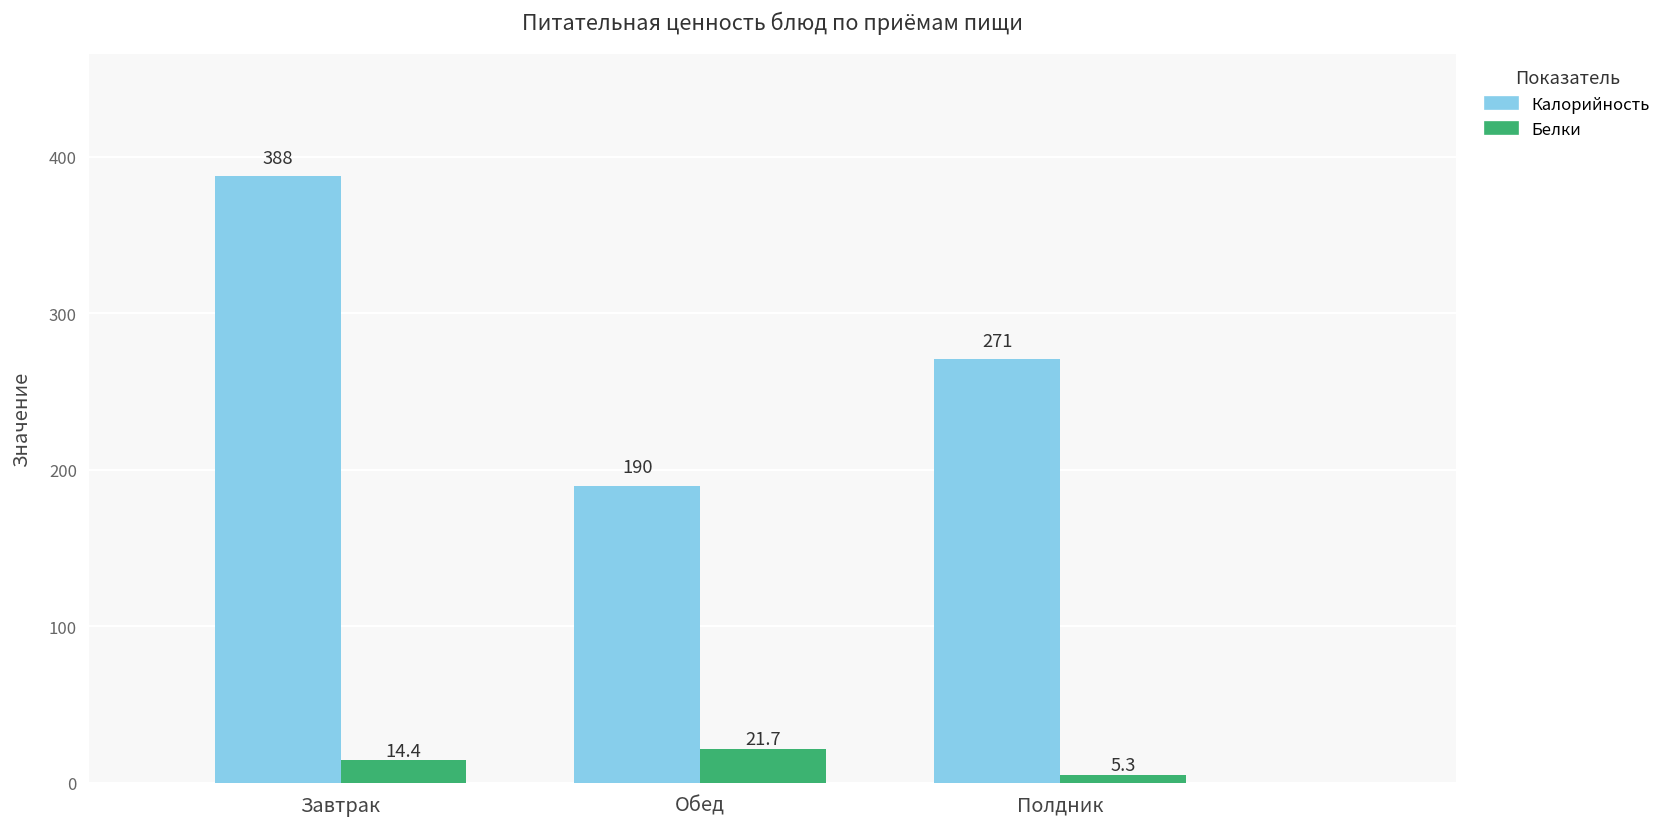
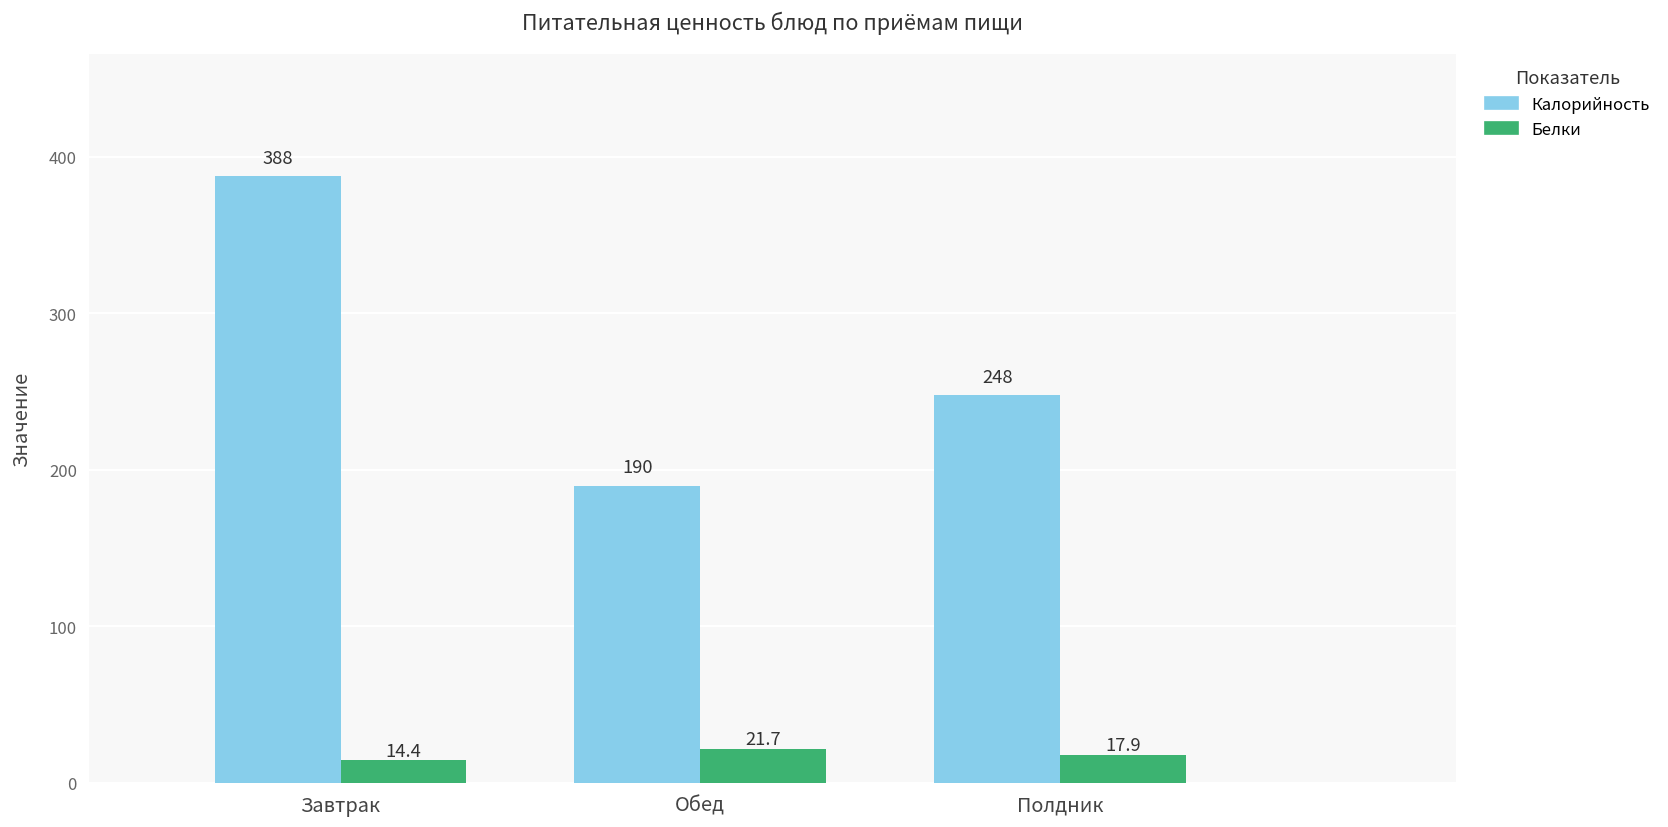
Калорийность, Полдник: 271 -> 248
Белки, Полдник: 5.3 -> 17.9
